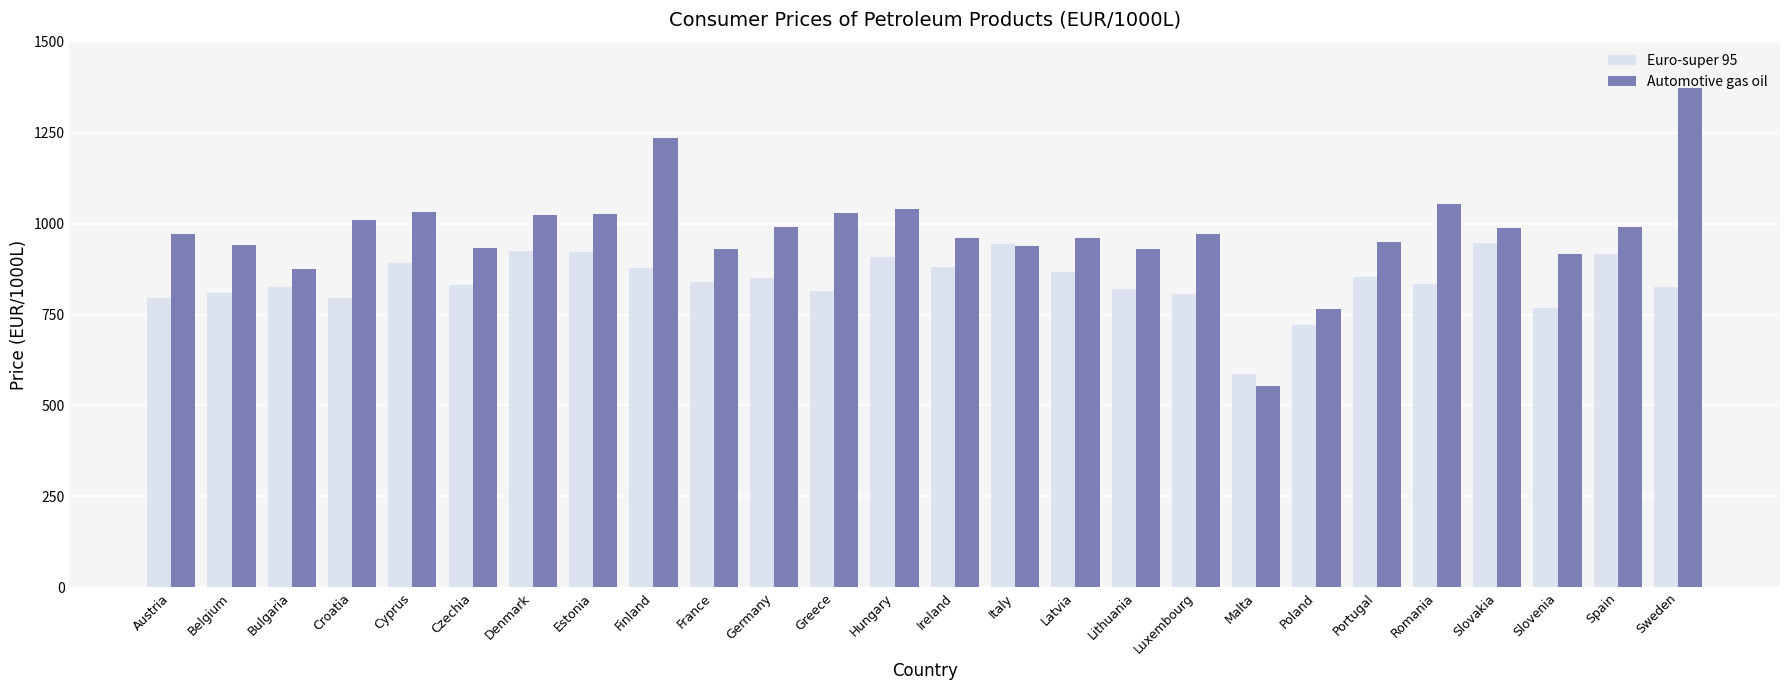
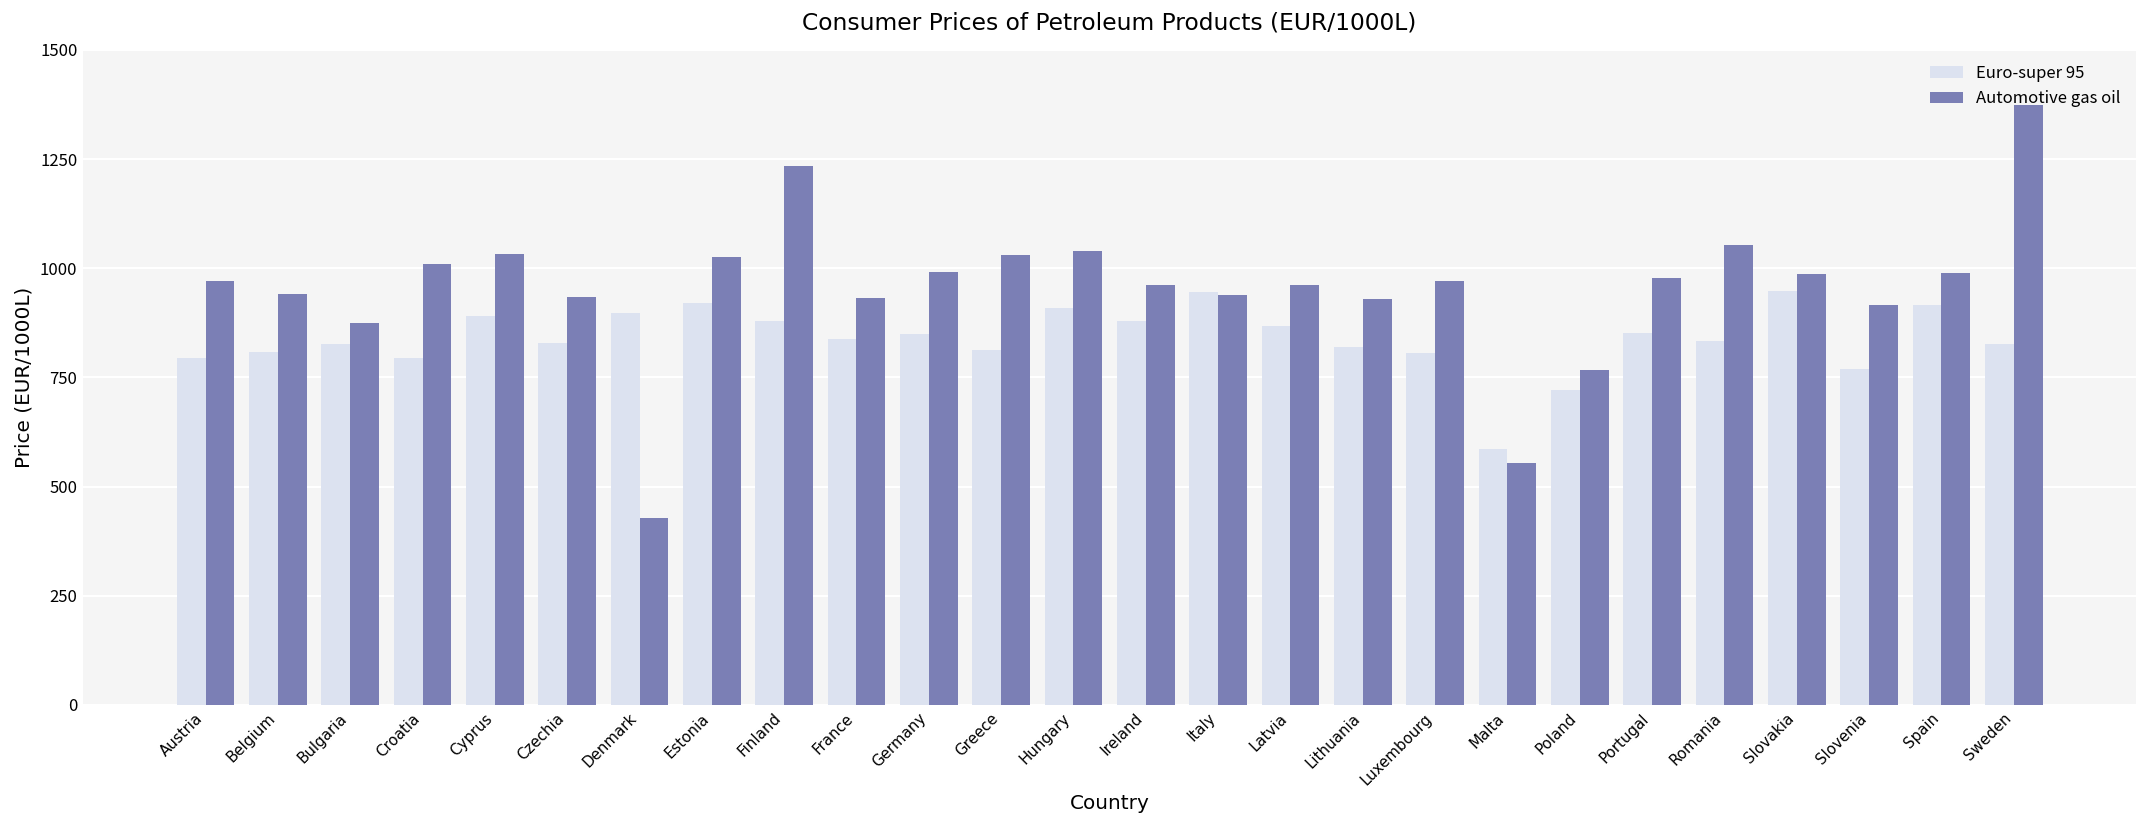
Euro-super 95, Denmark: 930 -> 900
Automotive gas oil, Denmark: 1020 -> 430
Automotive gas oil, Portugal: 950 -> 980
